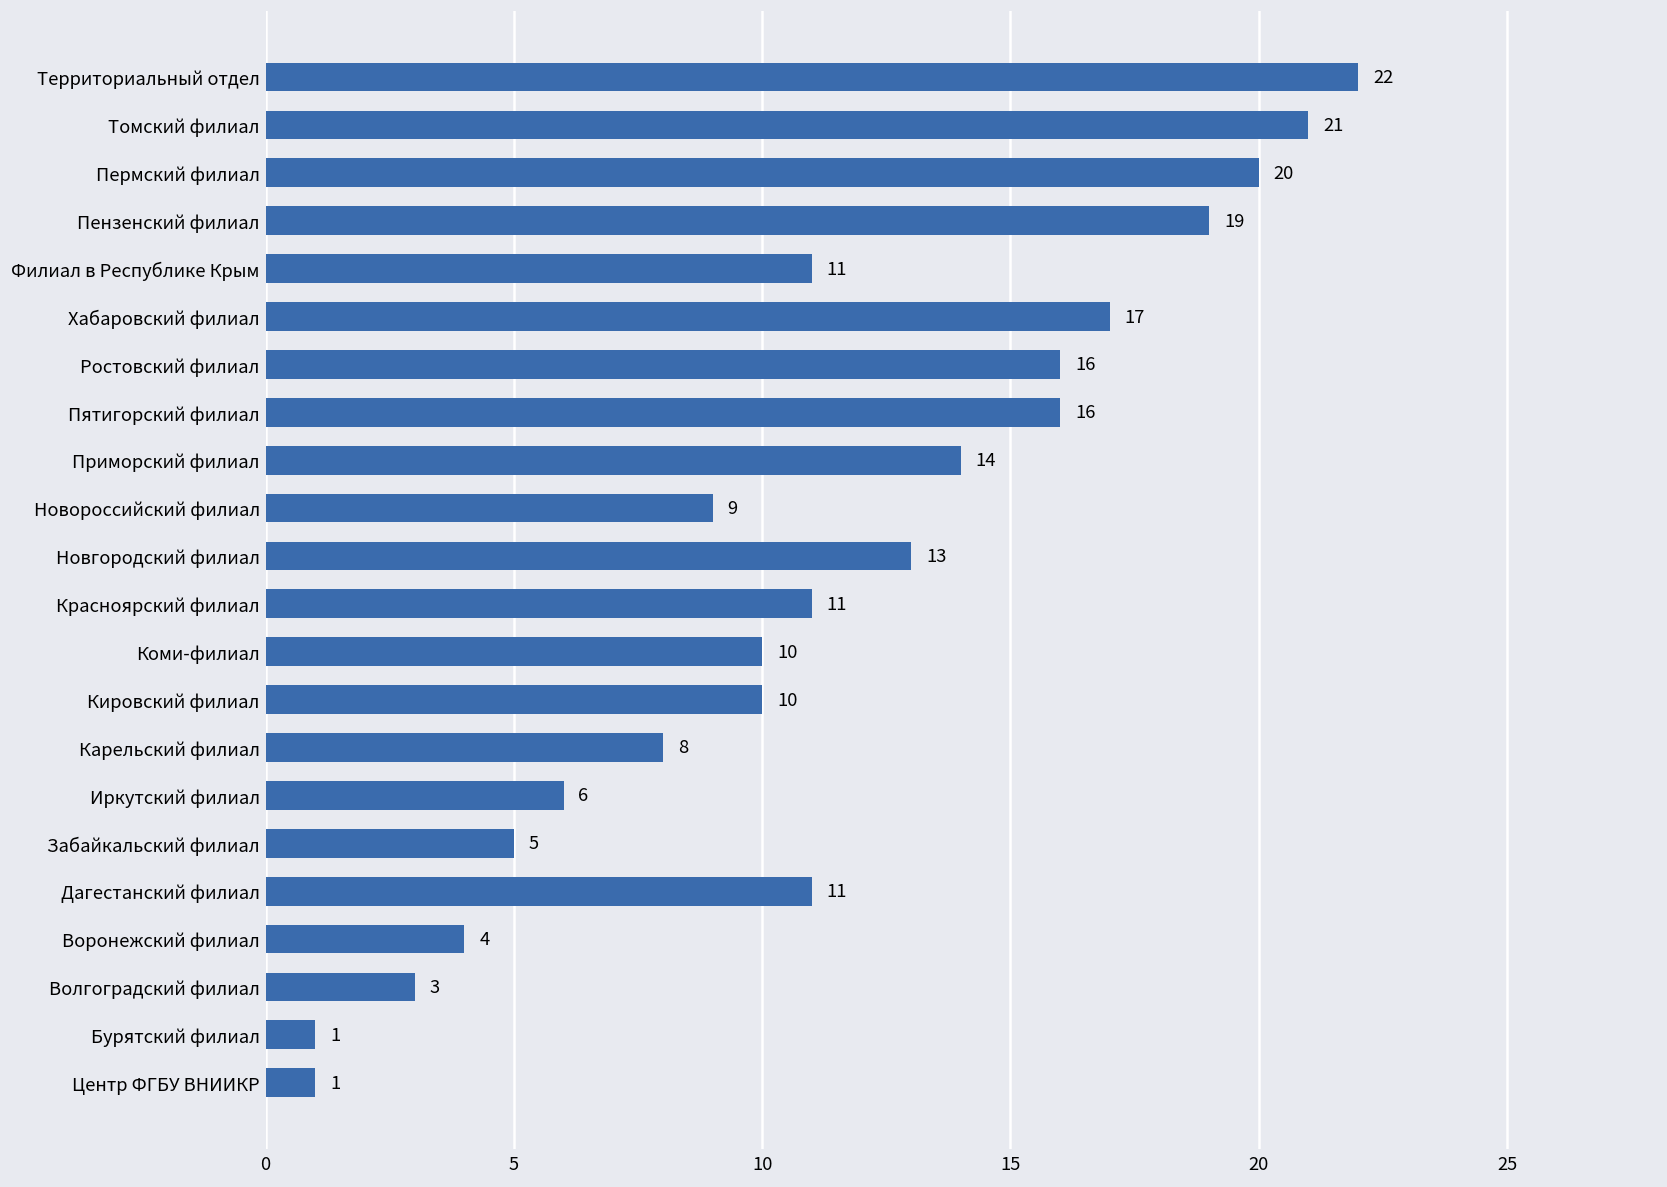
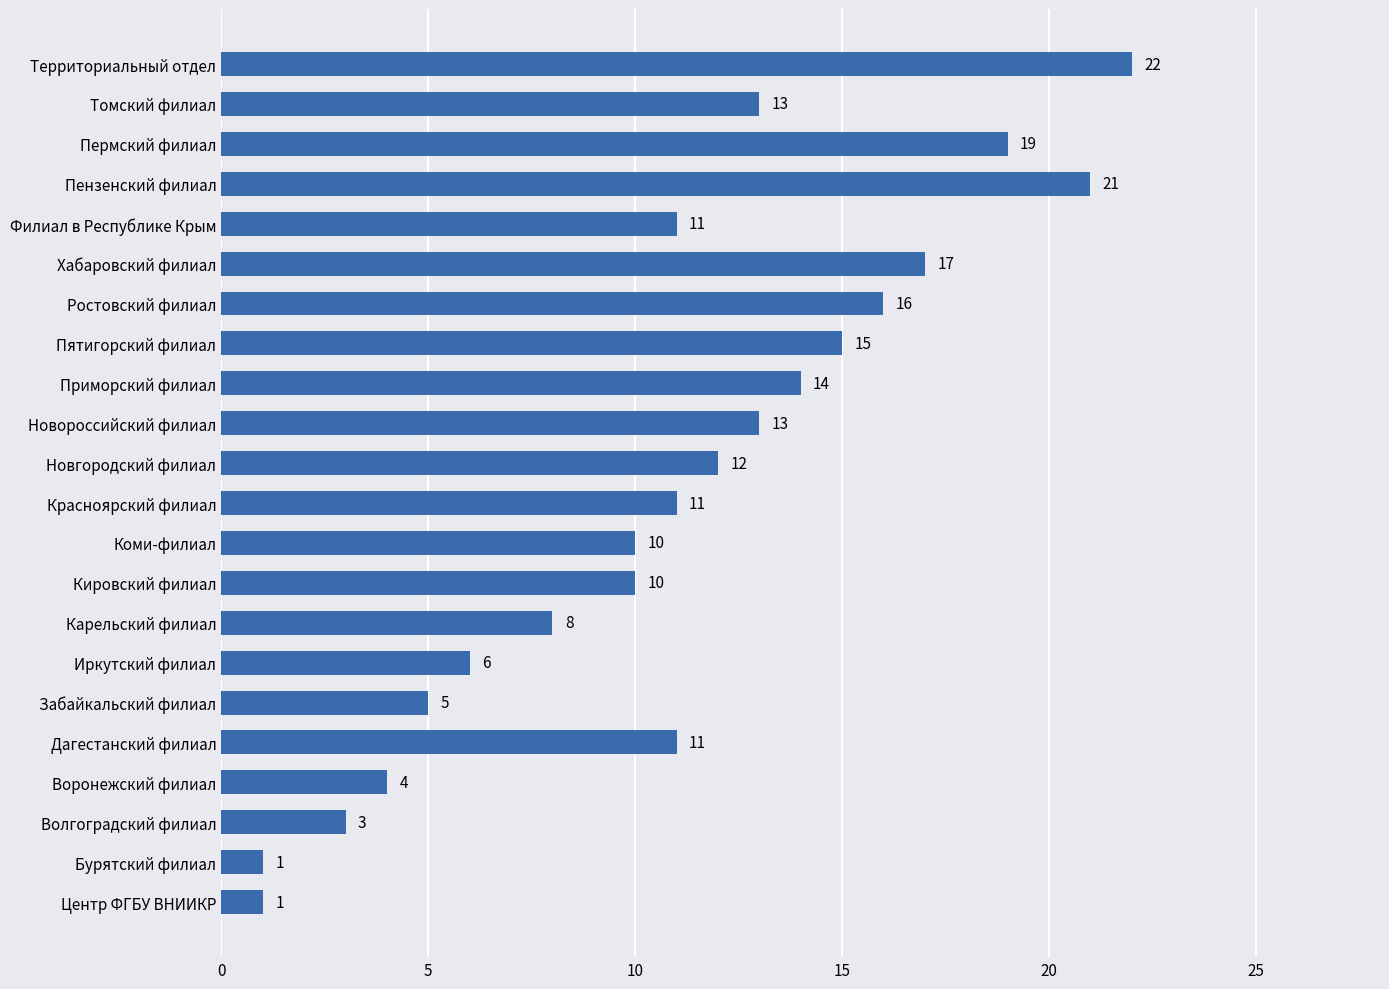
Томский филиал: 21 -> 13
Пермский филиал: 20 -> 19
Пензенский филиал: 19 -> 21
Пятигорский филиал: 16 -> 15
Новороссийский филиал: 9 -> 13
Новгородский филиал: 13 -> 12
